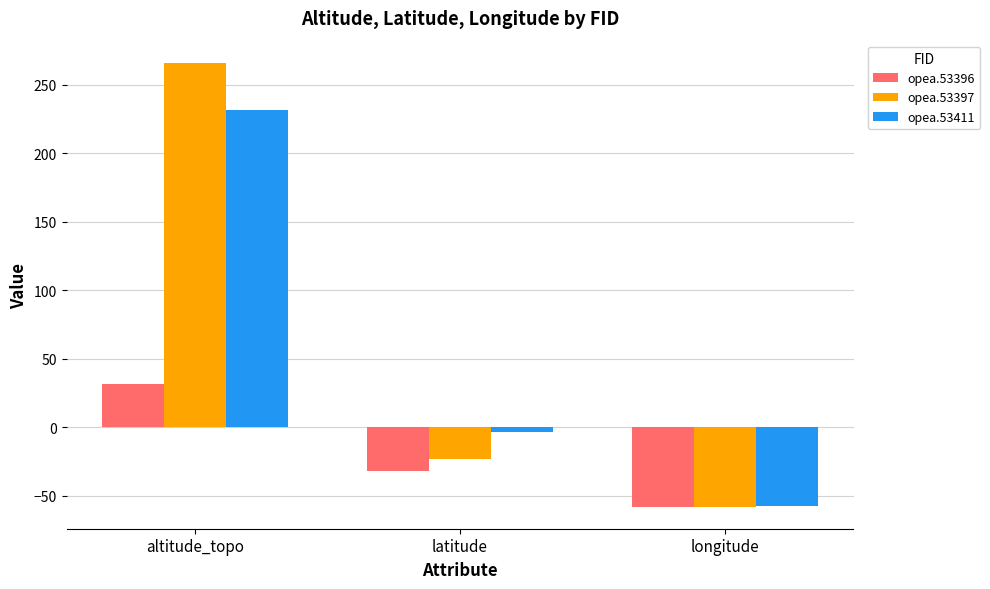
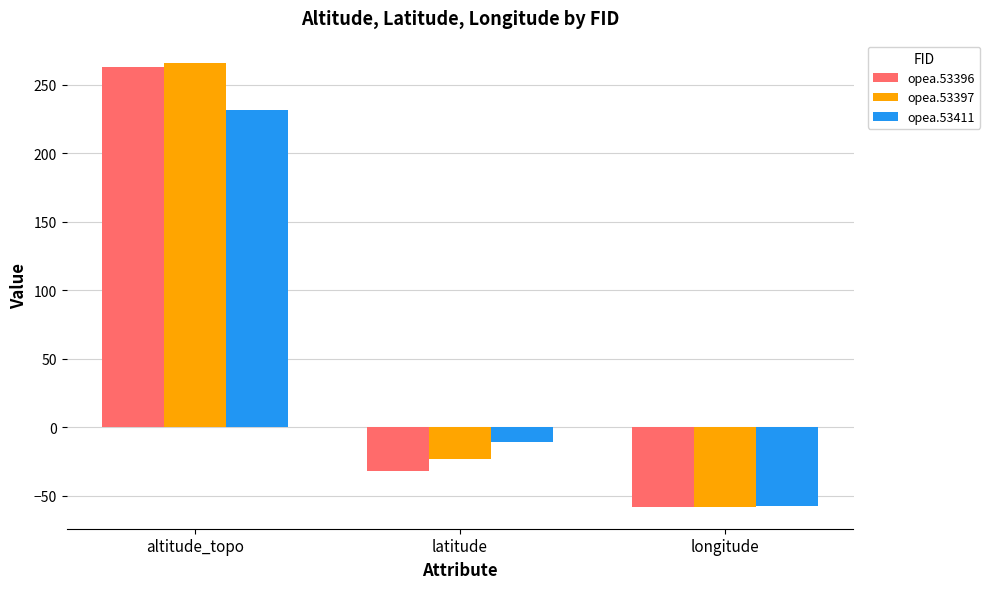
opea.53396, altitude_topo: 32 -> 263
opea.53411, latitude: -3 -> -11
